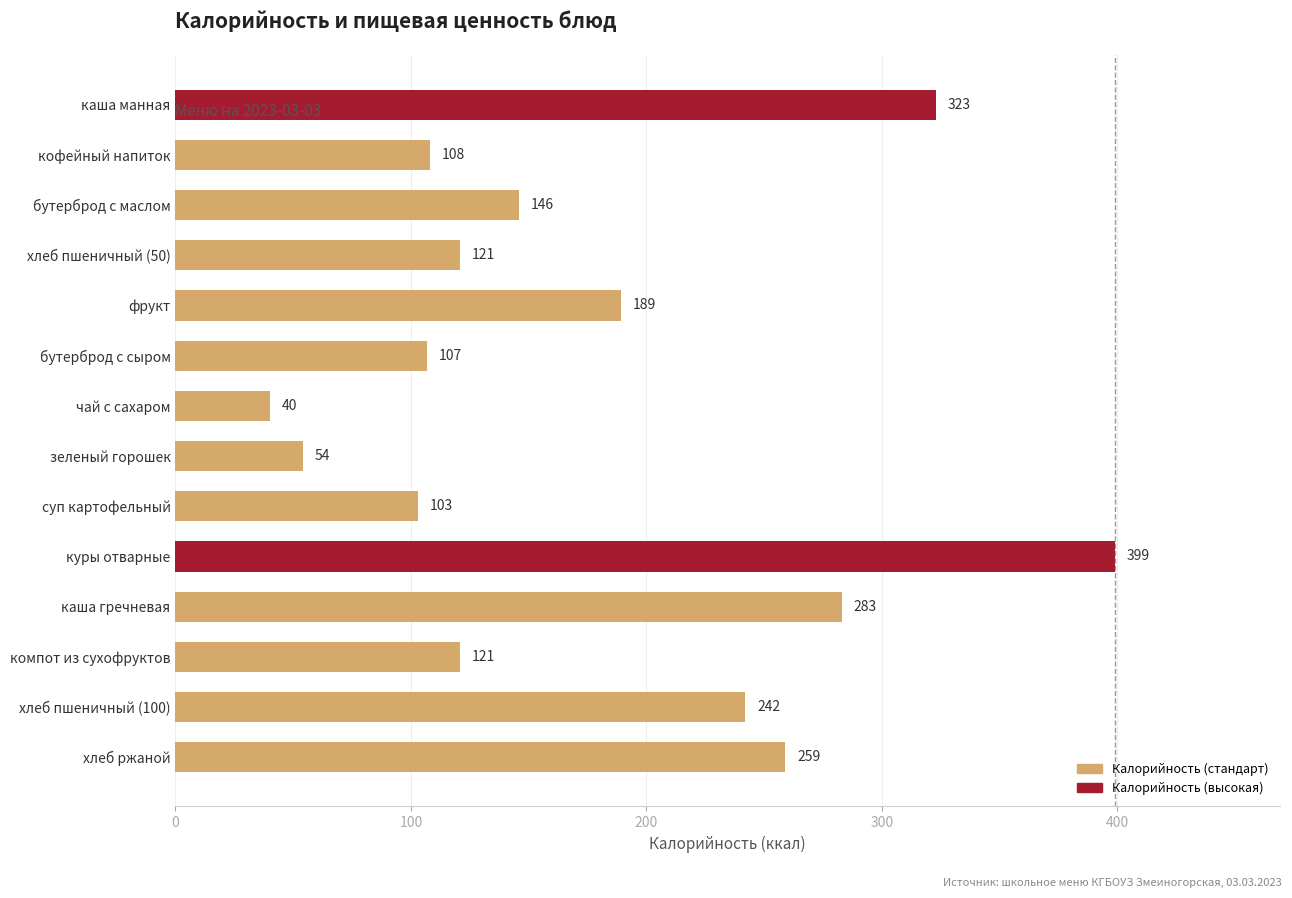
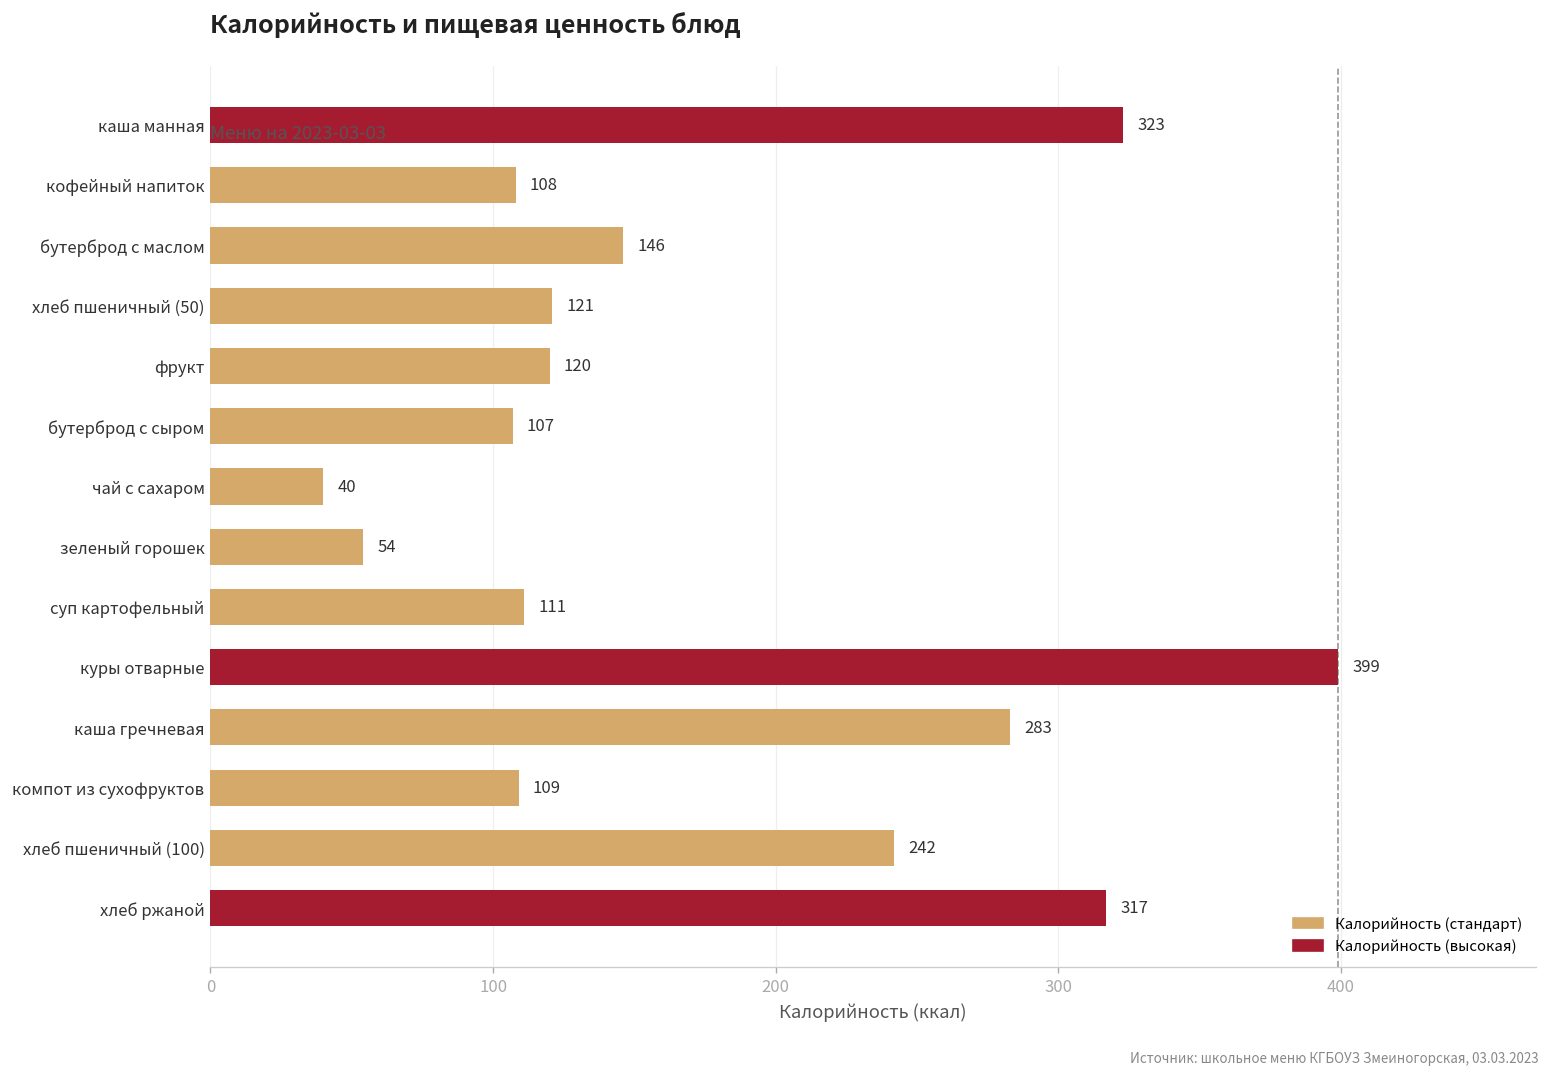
фрукт: 189 -> 120
суп картофельный: 103 -> 111
компот из сухофруктов: 121 -> 109
хлеб ржаной: 259 -> 317
